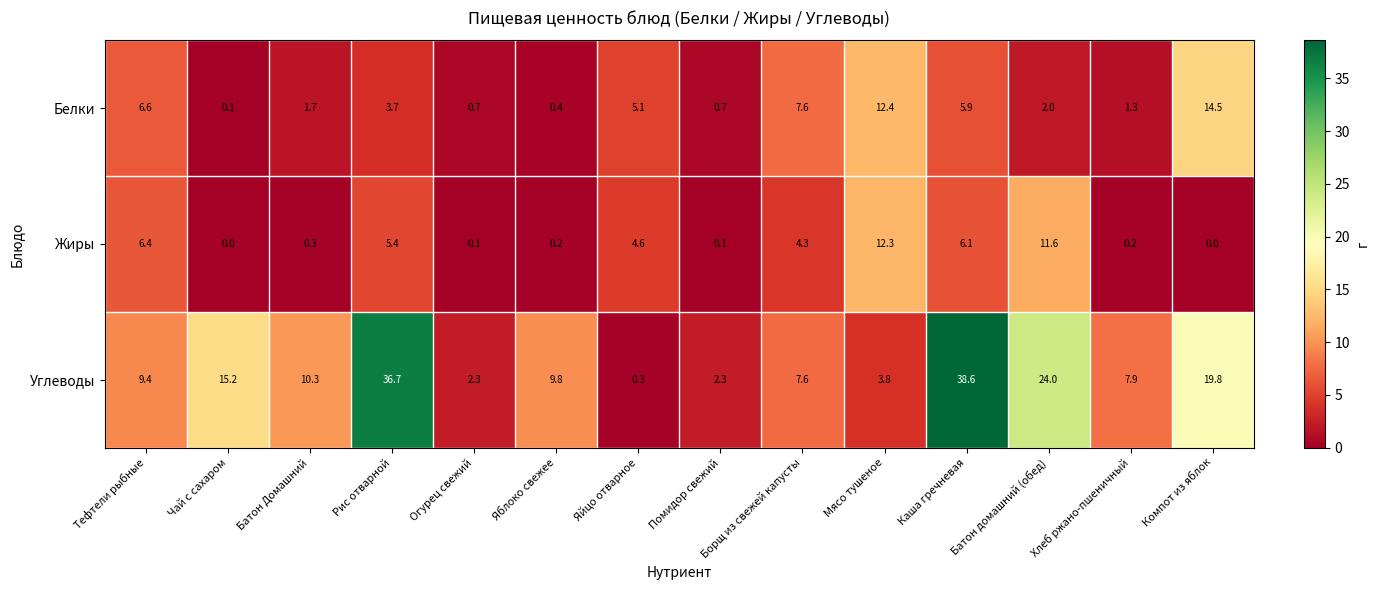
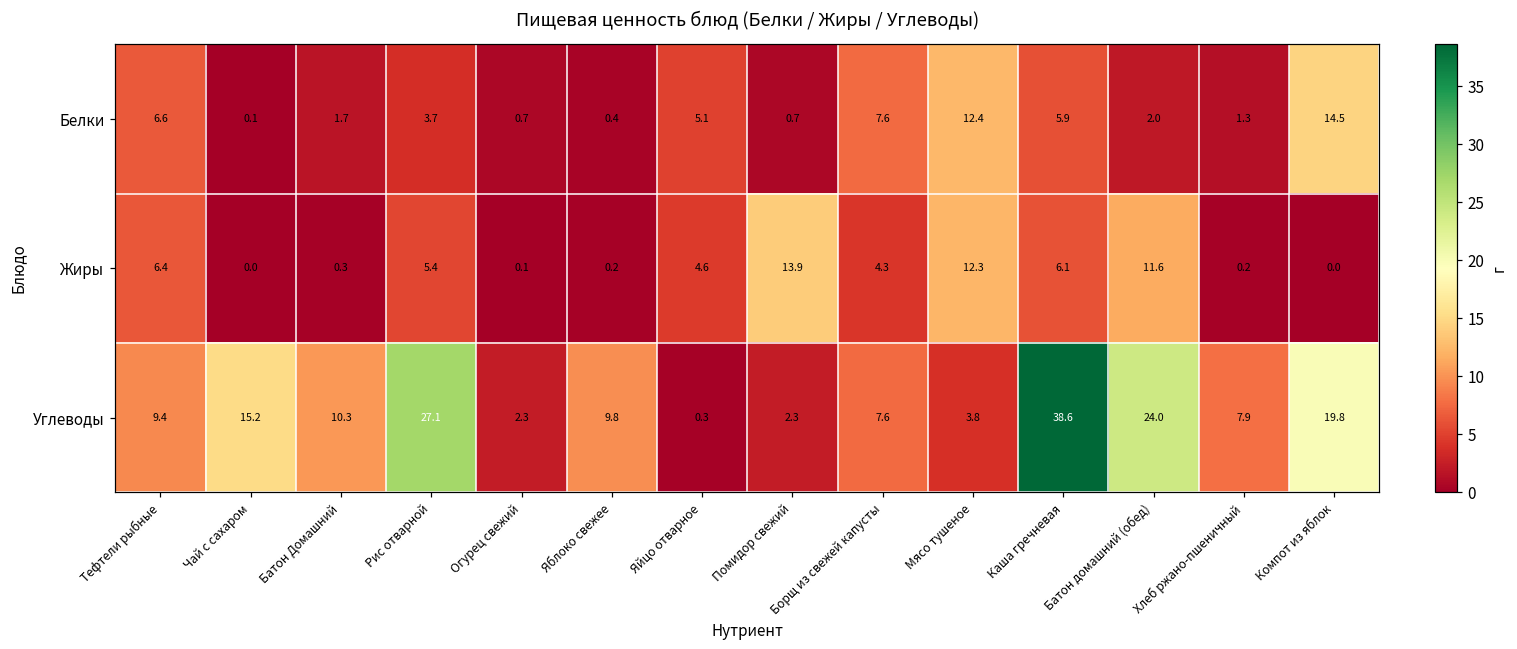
Жиры, Помидор свежий: 0.1 -> 13.9
Углеводы, Рис отварной: 36.7 -> 27.1
